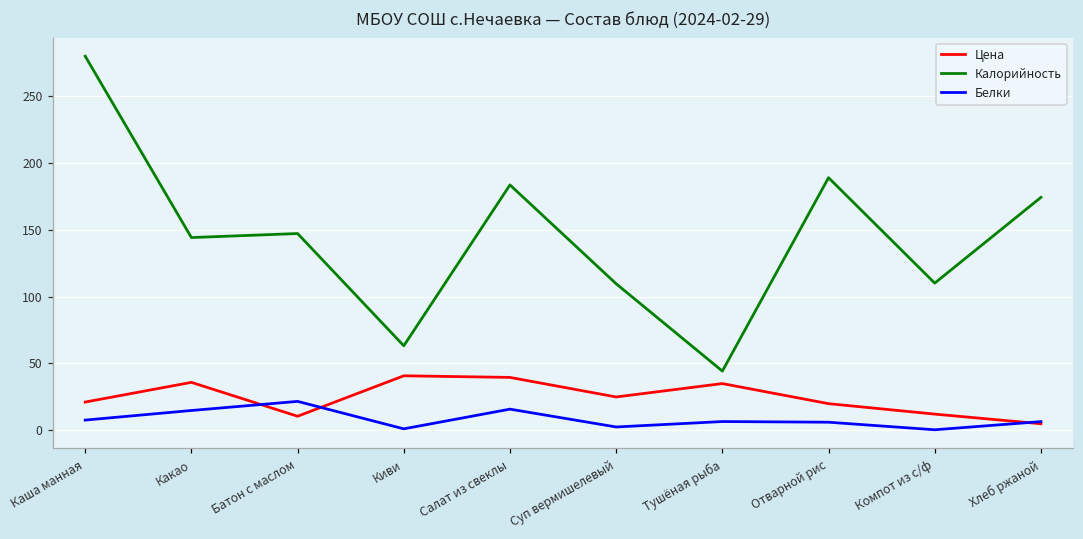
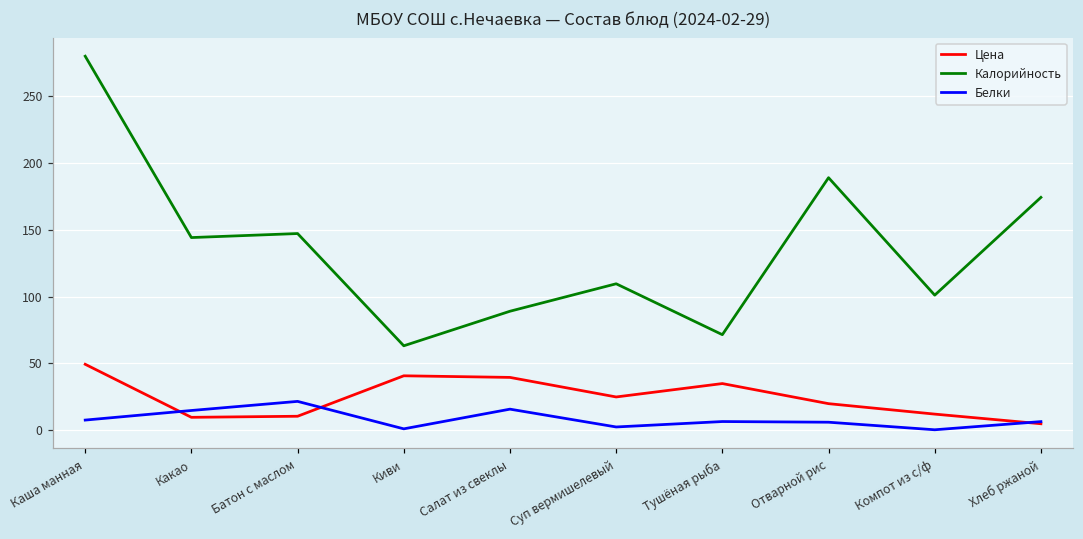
Цена, Каша манная: 21 -> 49
Цена, Какао: 36 -> 10
Калорийность, Салат из свеклы: 183 -> 89
Калорийность, Тушёная рыба: 44 -> 72
Калорийность, Компот из с/ф: 110 -> 101
